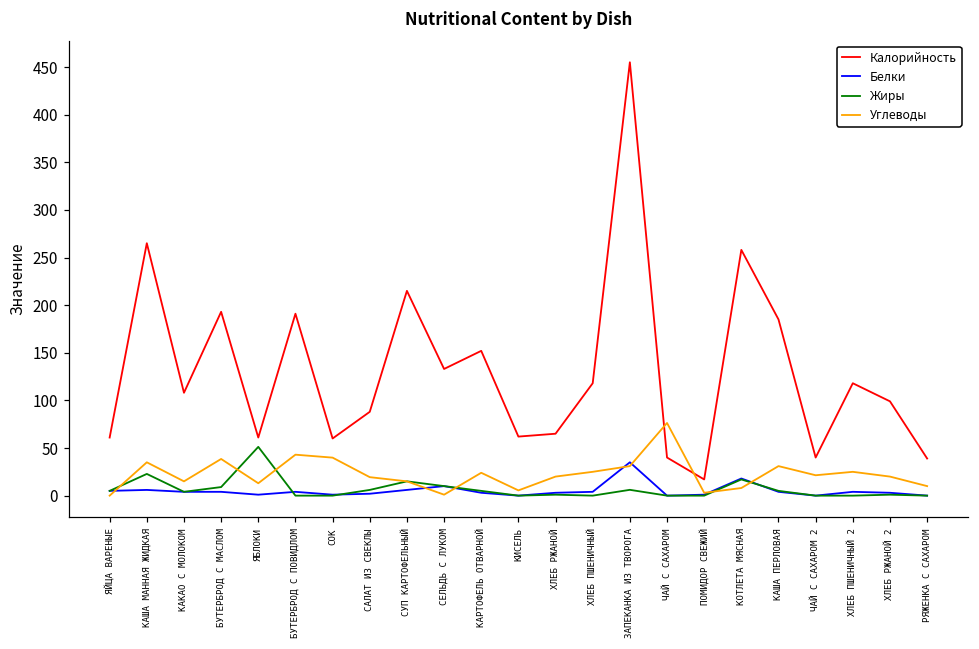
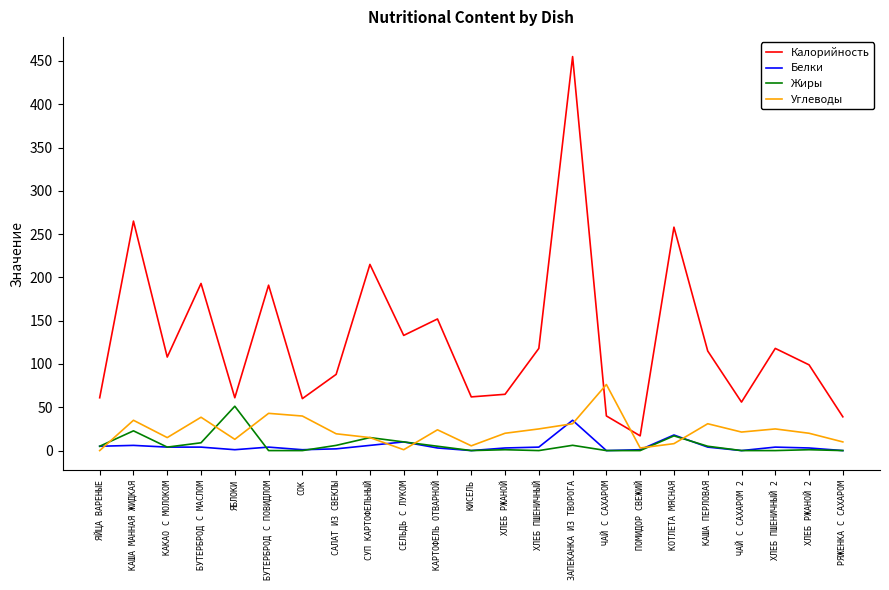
Калорийность, КАША ПЕРЛОВАЯ: 190 -> 120
Калорийность, ЧАЙ С САХАРОМ 2: 40 -> 60
